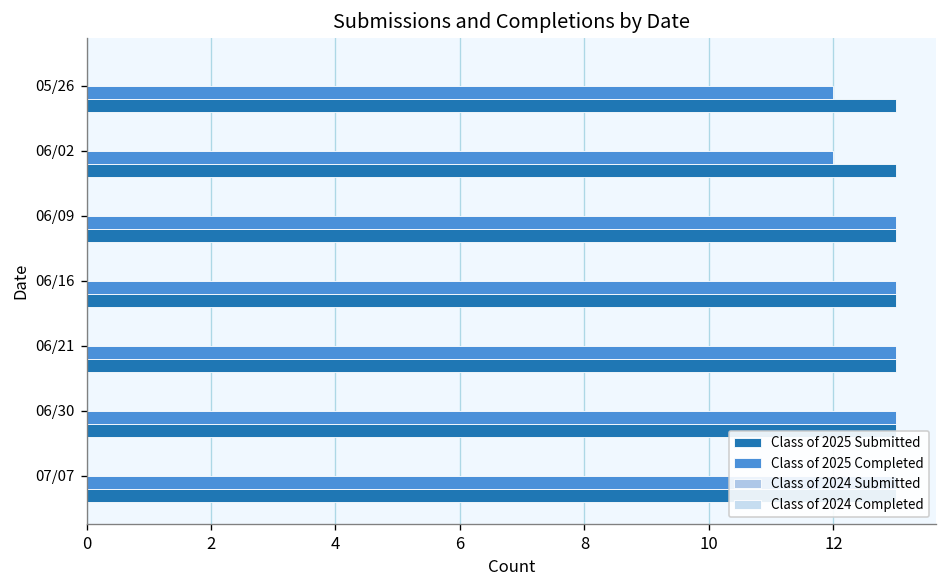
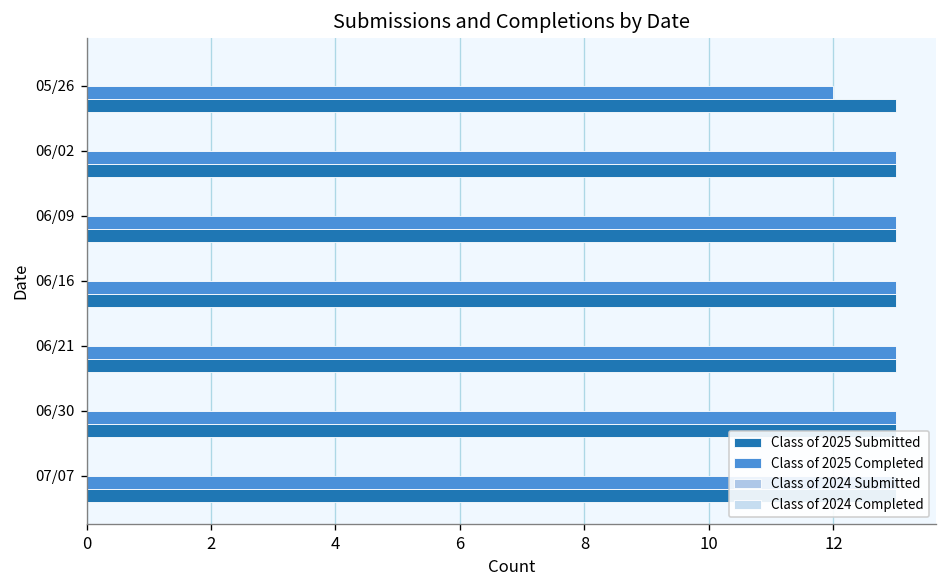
Class of 2025 Completed, 06/02: 12 -> 13
